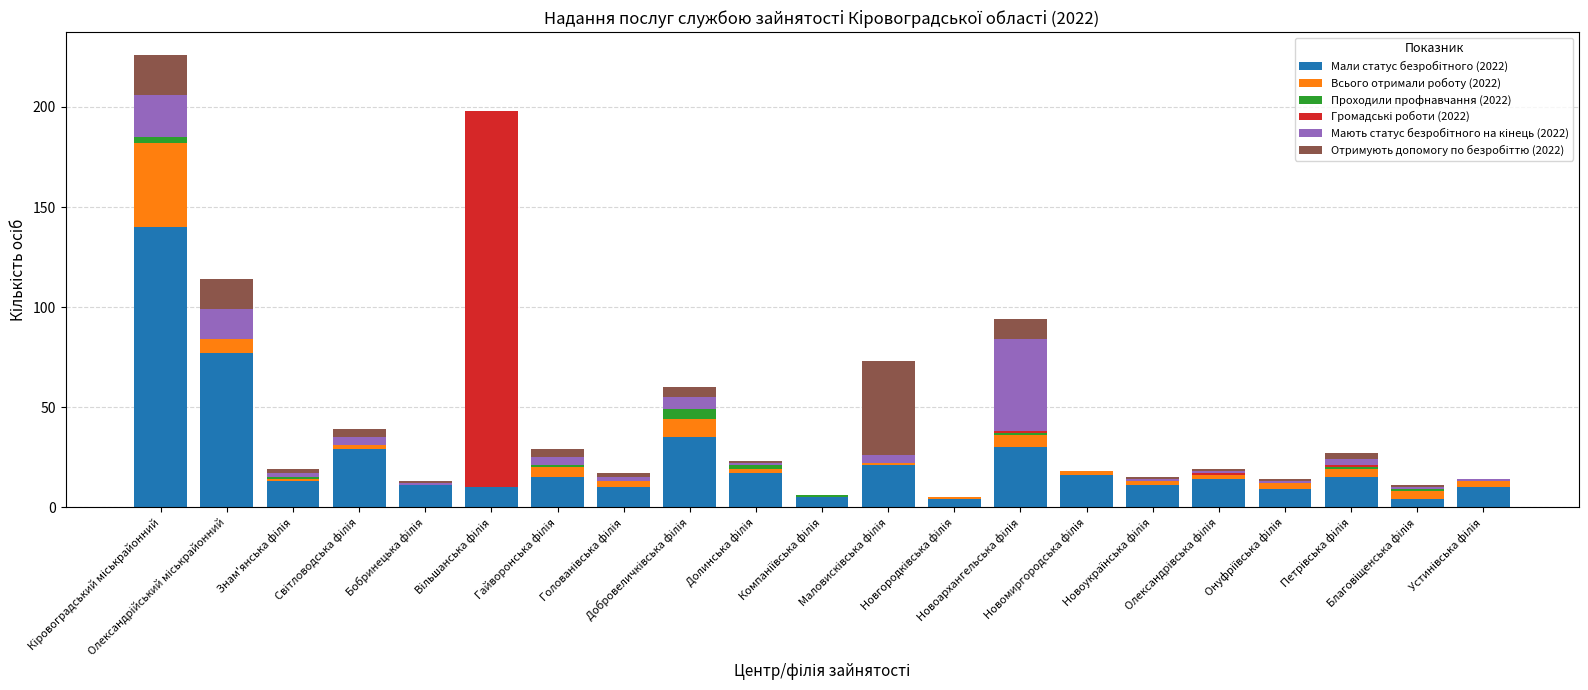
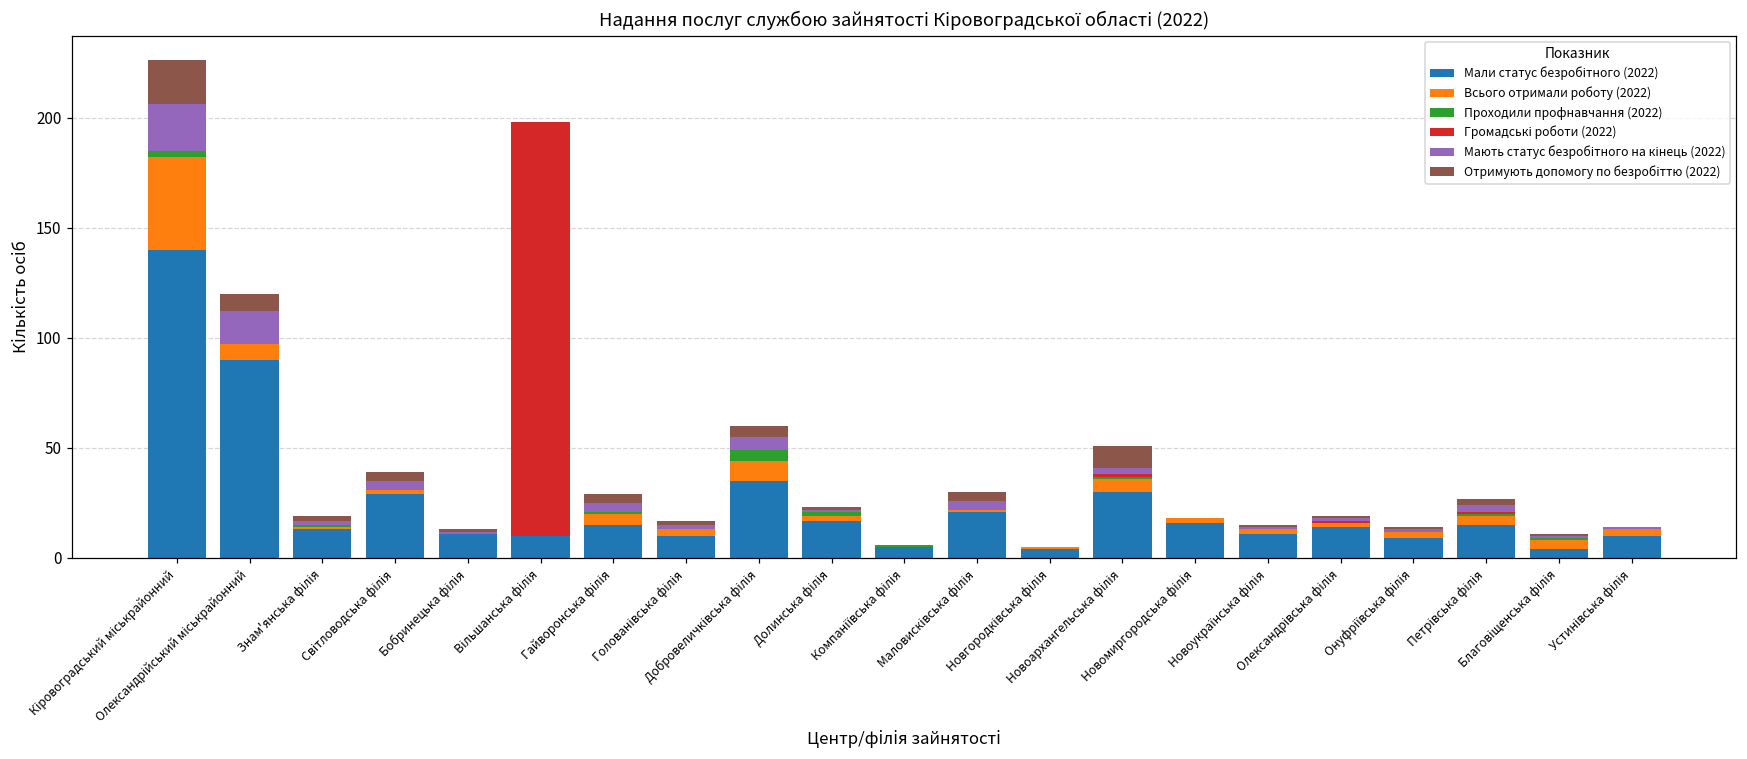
Мали статус безробітного (2022), Олександрійський міськрайонний: 77 -> 90
Отримують допомогу по безробіттю (2022), Олександрійський міськрайонний: 15 -> 8
Отримують допомогу по безробіттю (2022), Маловисківська філія: 47 -> 4
Мають статус безробітного на кінець (2022), Новоархангельська філія: 46 -> 3
